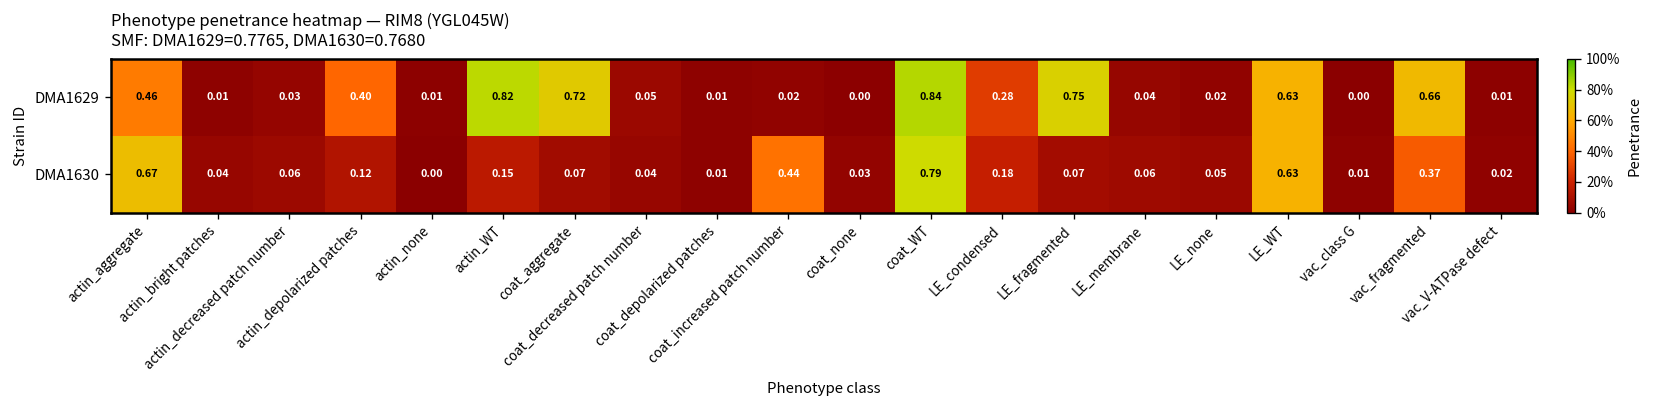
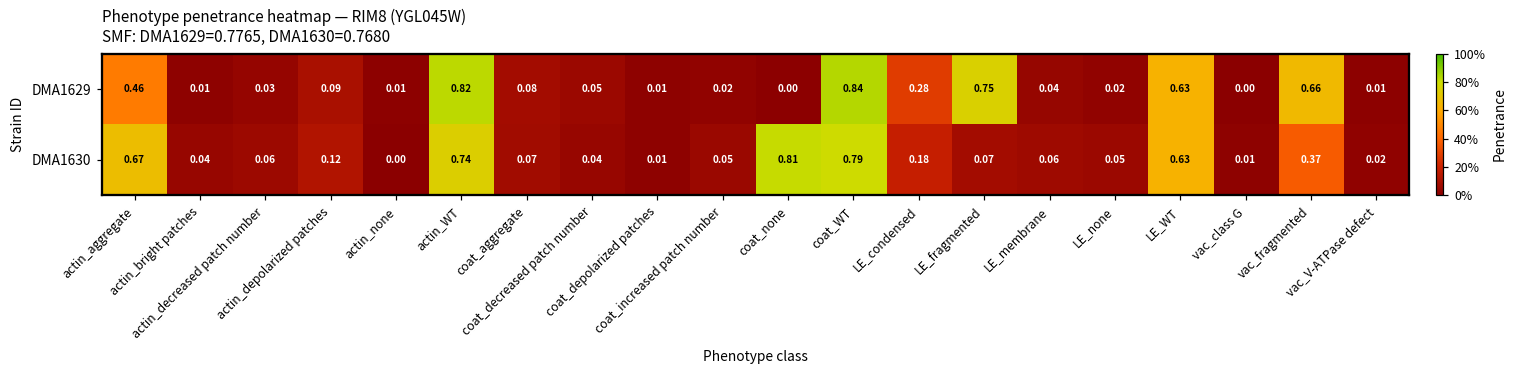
DMA1629, actin_depolarized patches: 0.40 -> 0.09
DMA1629, coat_aggregate: 0.72 -> 0.08
DMA1630, actin_WT: 0.15 -> 0.74
DMA1630, coat_increased patch number: 0.44 -> 0.05
DMA1630, coat_none: 0.03 -> 0.81
